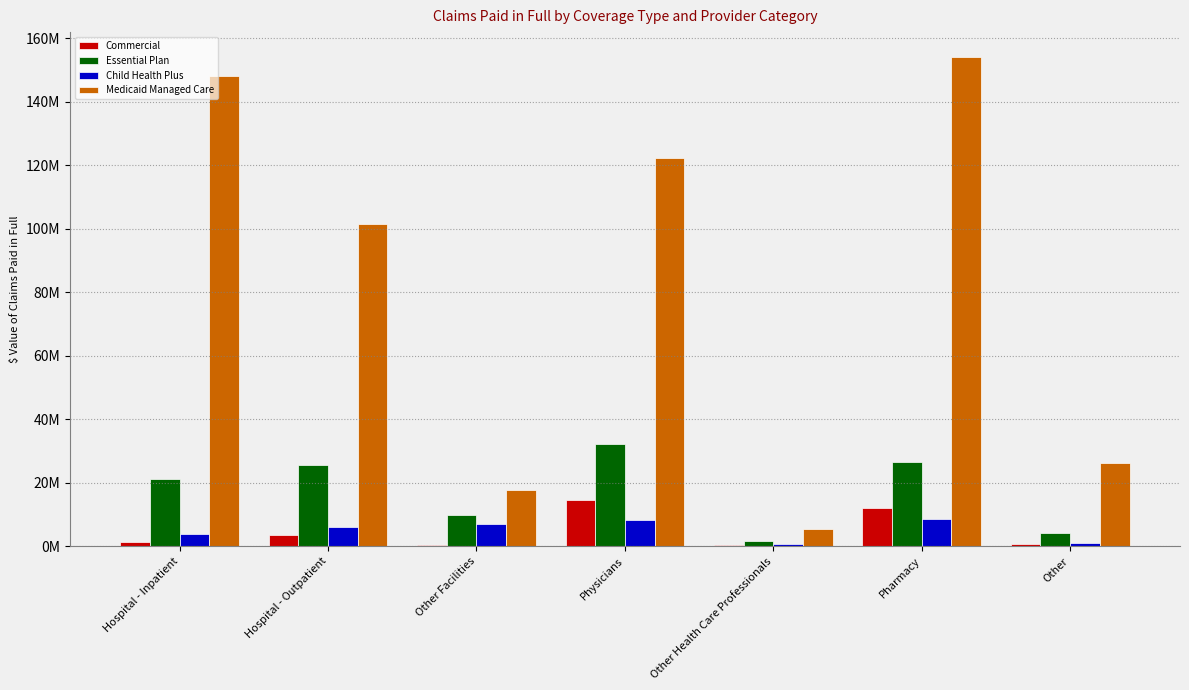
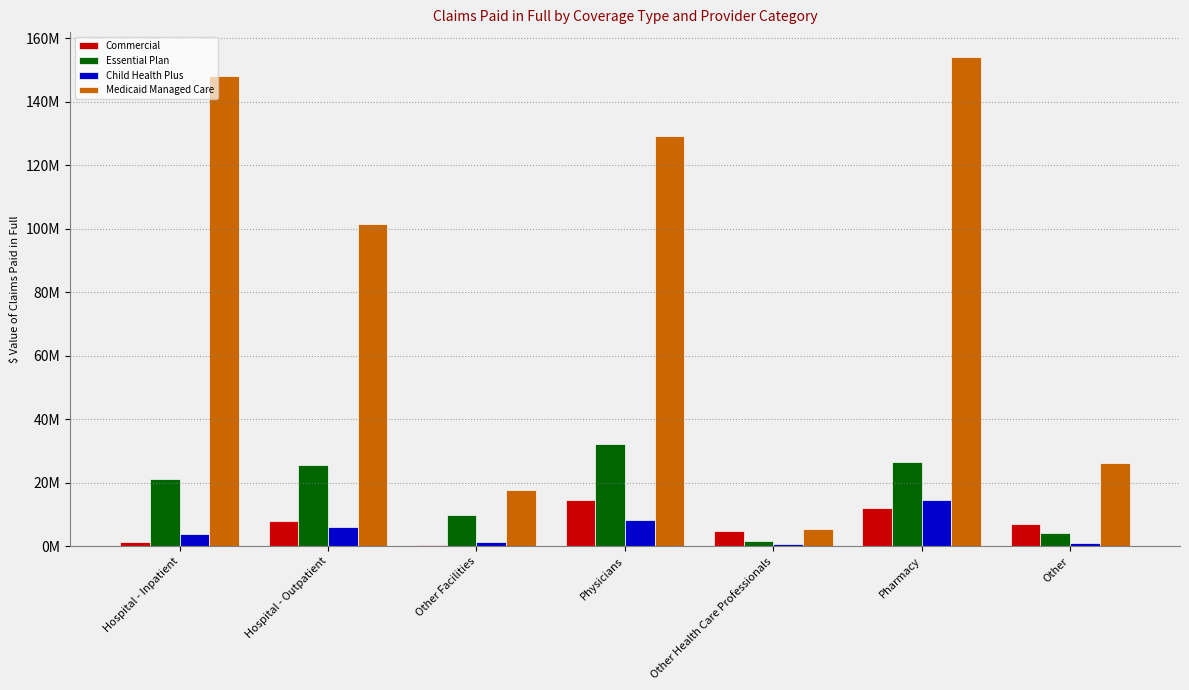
Commercial, Hospital - Outpatient: 4000000 -> 8000000
Child Health Plus, Other Facilities: 7000000 -> 1000000
Medicaid Managed Care, Physicians: 122000000 -> 129000000
Commercial, Other Health Care Professionals: 0 -> 5000000
Child Health Plus, Pharmacy: 9000000 -> 14000000
Commercial, Other: 1000000 -> 7000000
